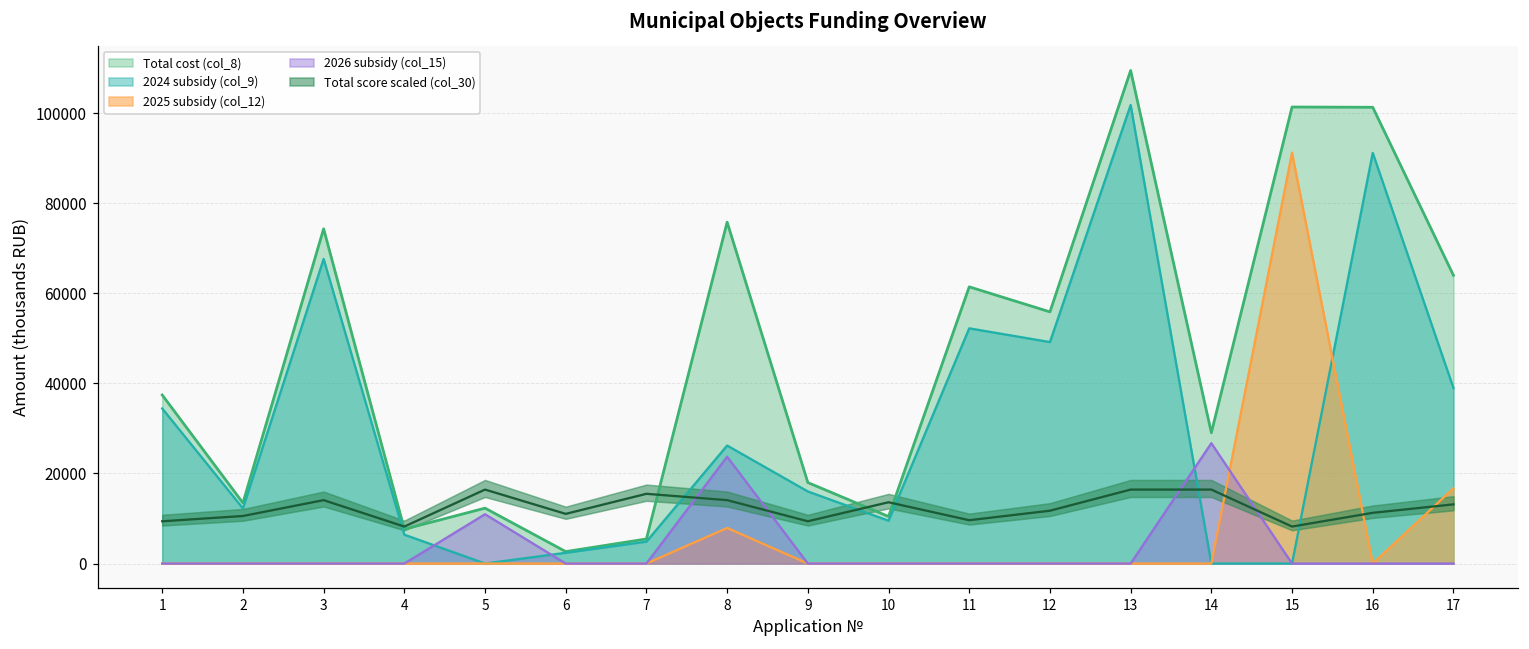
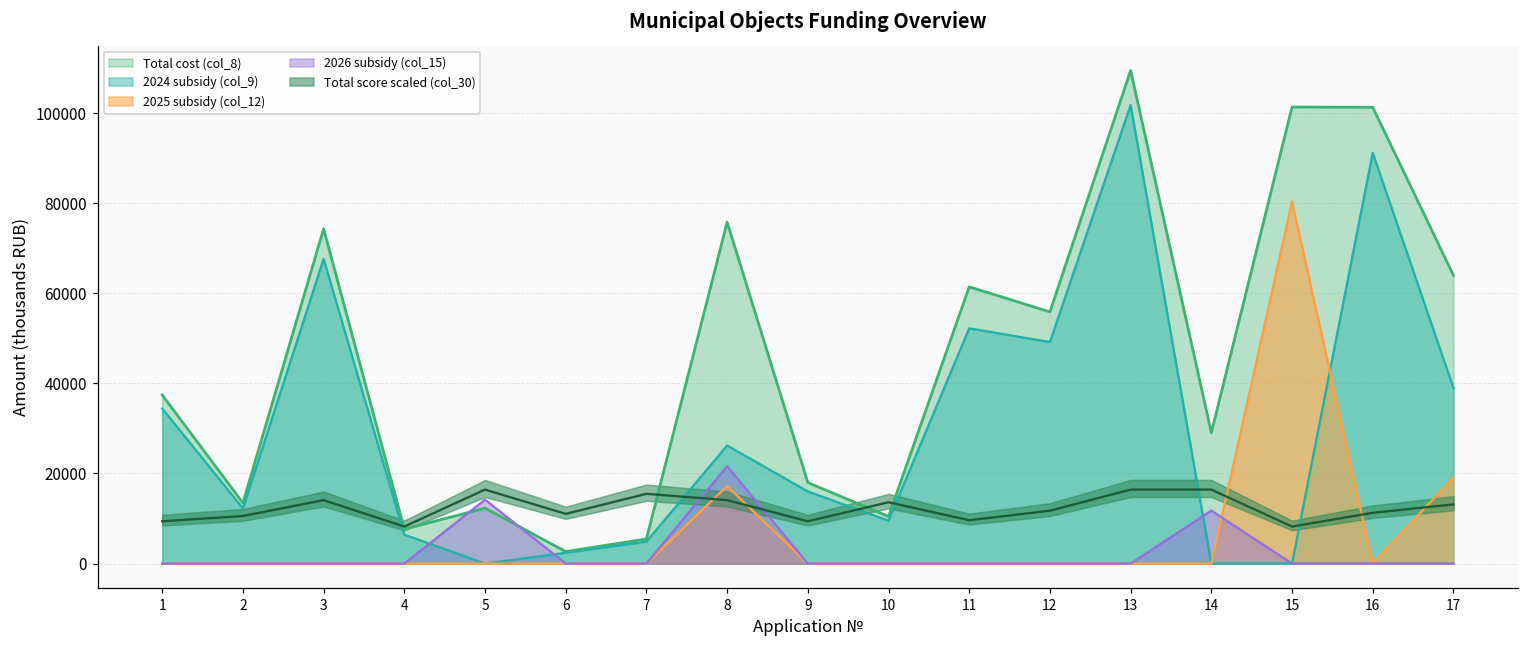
2026 subsidy (col_15), 5: 11000 -> 14000
2025 subsidy (col_12), 8: 8000 -> 17000
2026 subsidy (col_15), 8: 24000 -> 22000
2026 subsidy (col_15), 14: 27000 -> 12000
2025 subsidy (col_12), 15: 91000 -> 80000
2025 subsidy (col_12), 17: 17000 -> 19000
